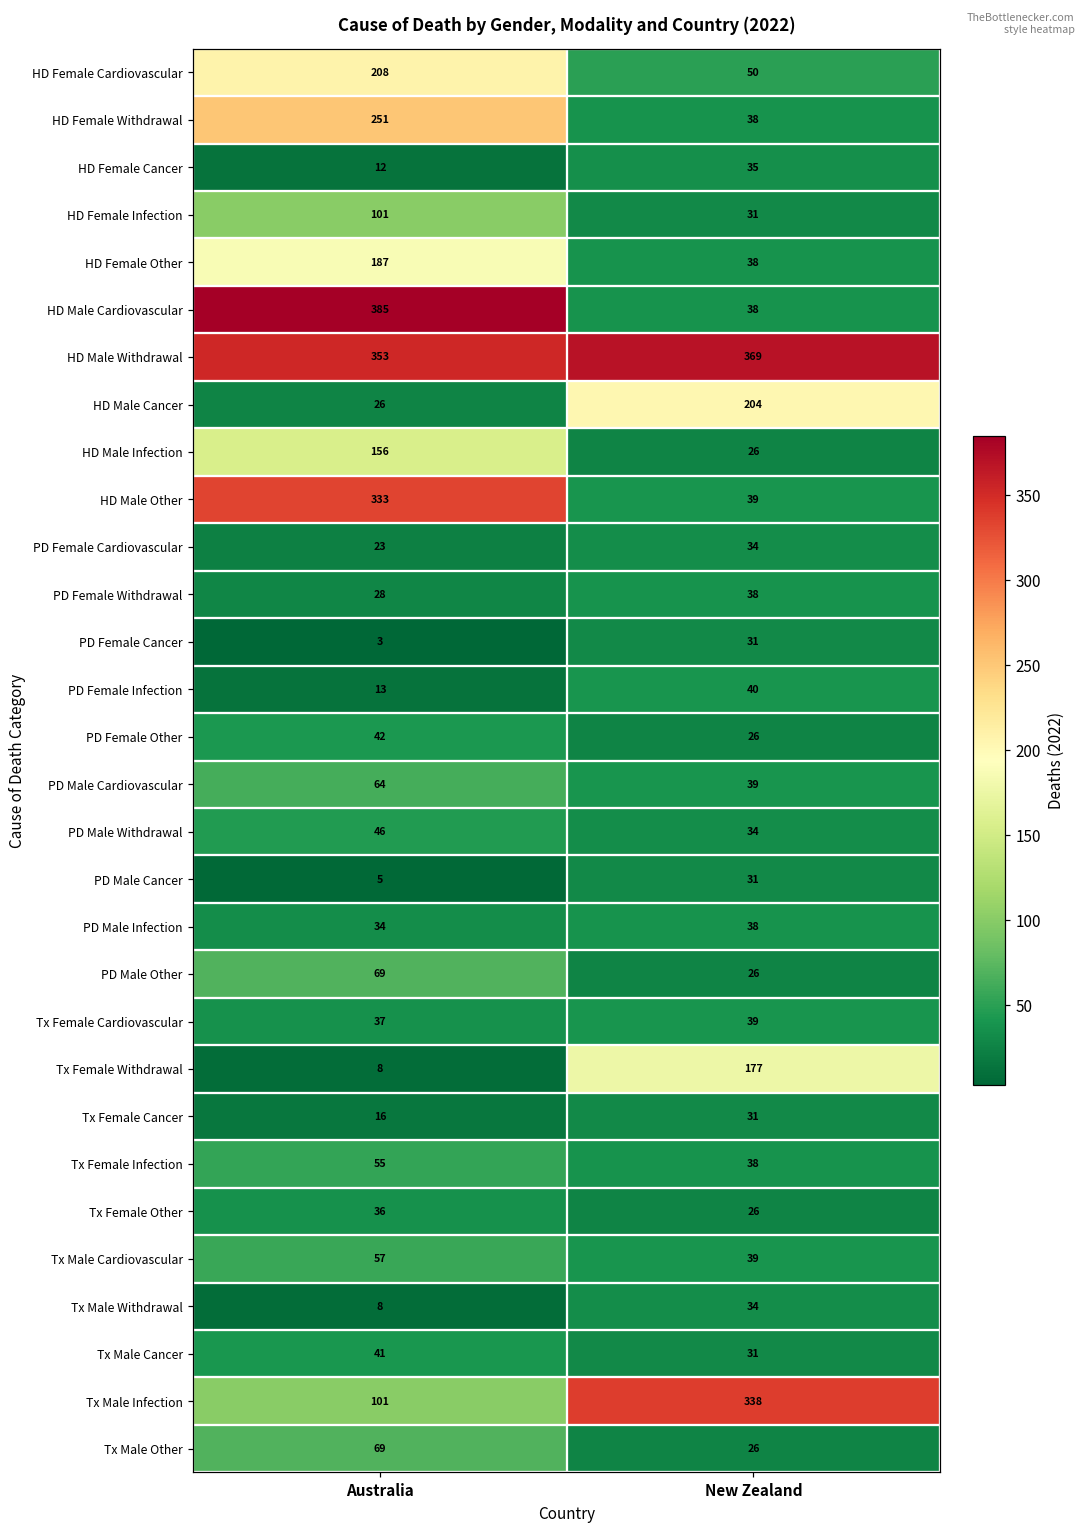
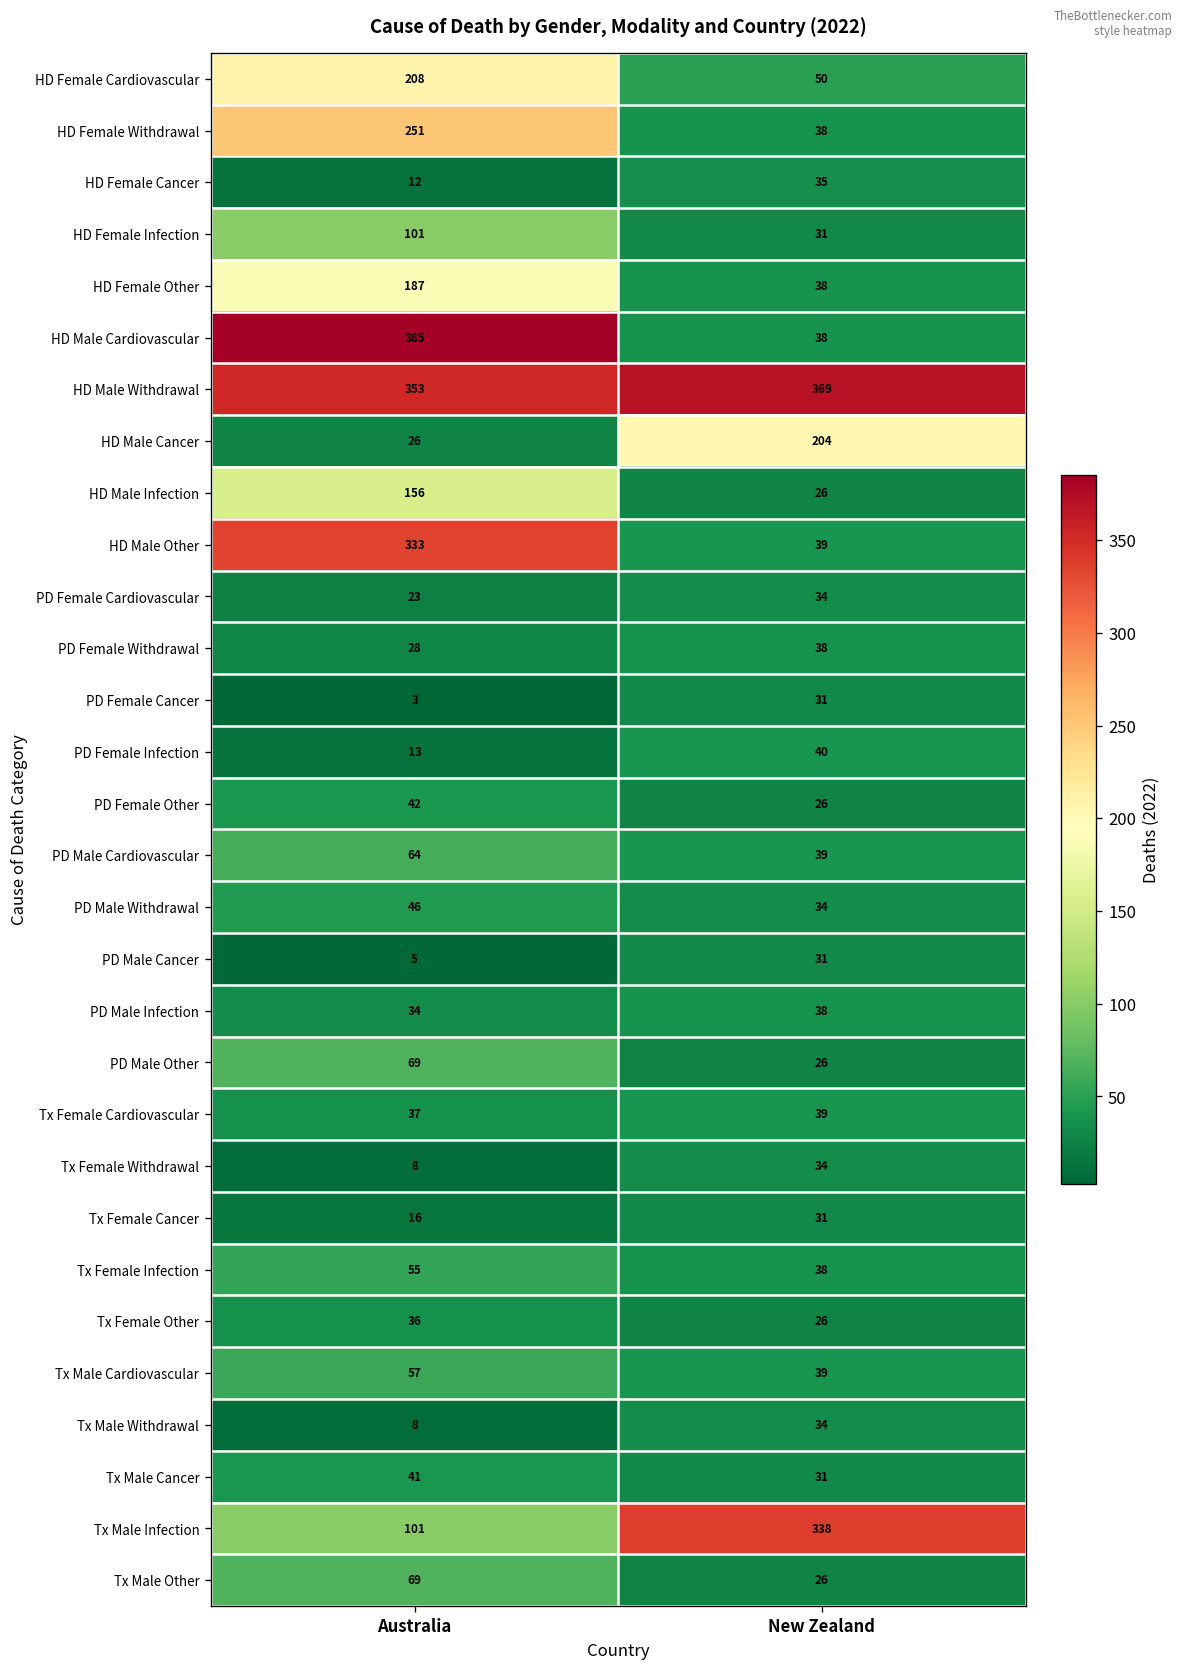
Tx Female Withdrawal, New Zealand: 177 -> 34
